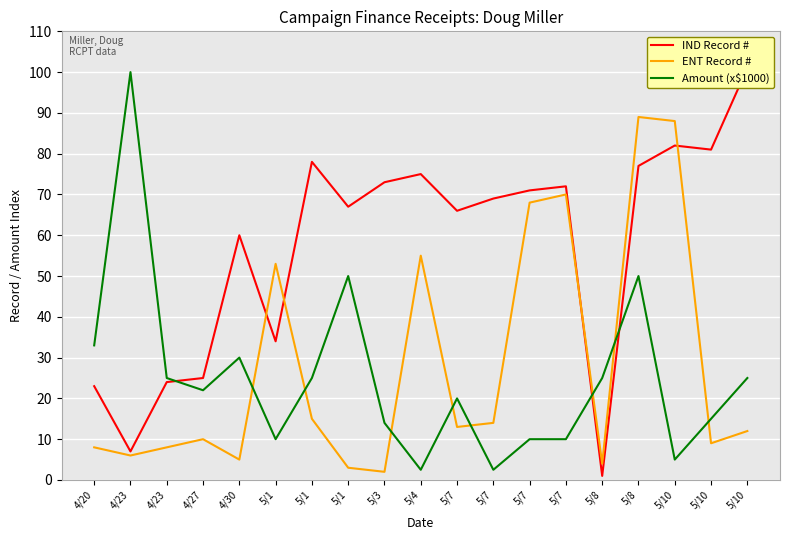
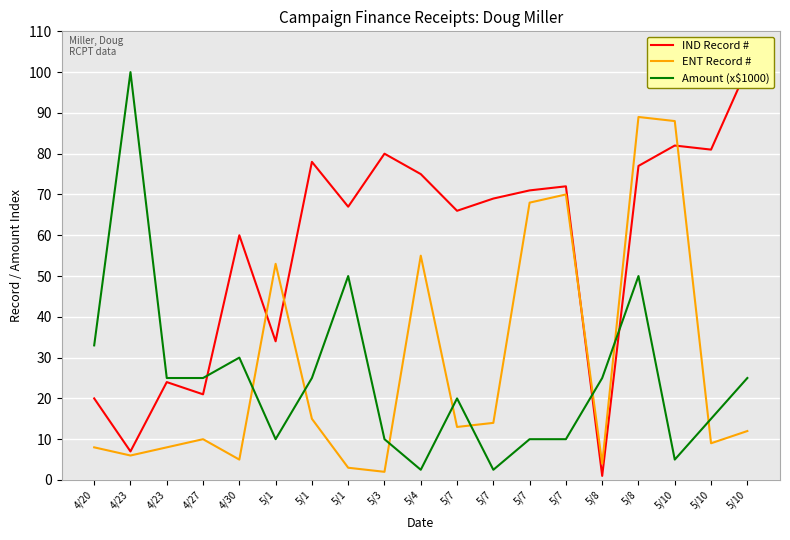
IND Record #, 4/20: 23 -> 20
IND Record #, 4/27: 25 -> 21
Amount (x$1000), 4/27: 22 -> 25
IND Record #, 5/3: 73 -> 80
Amount (x$1000), 5/3: 14 -> 10
